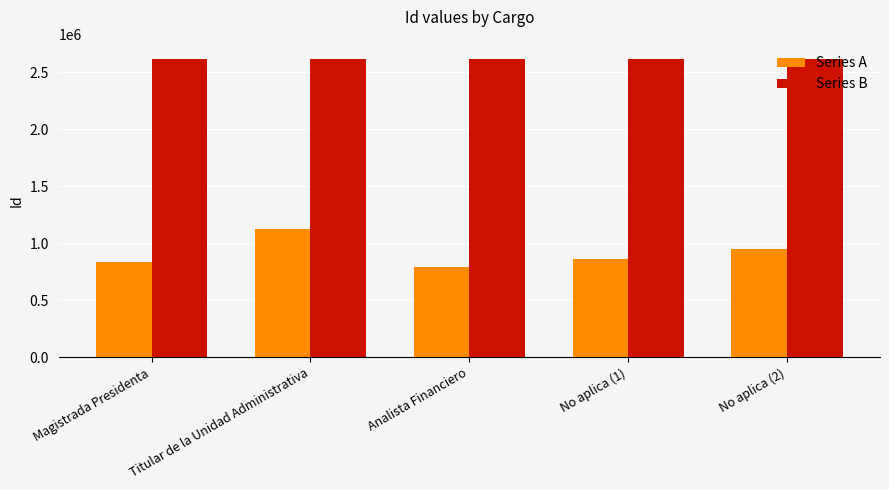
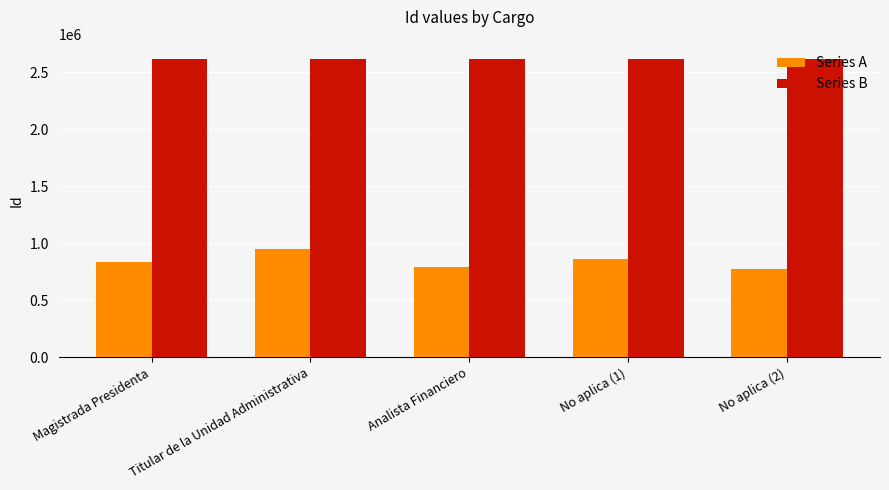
Series A, Titular de la Unidad Administrativa: 1130000 -> 950000
Series A, No aplica (2): 950000 -> 780000
